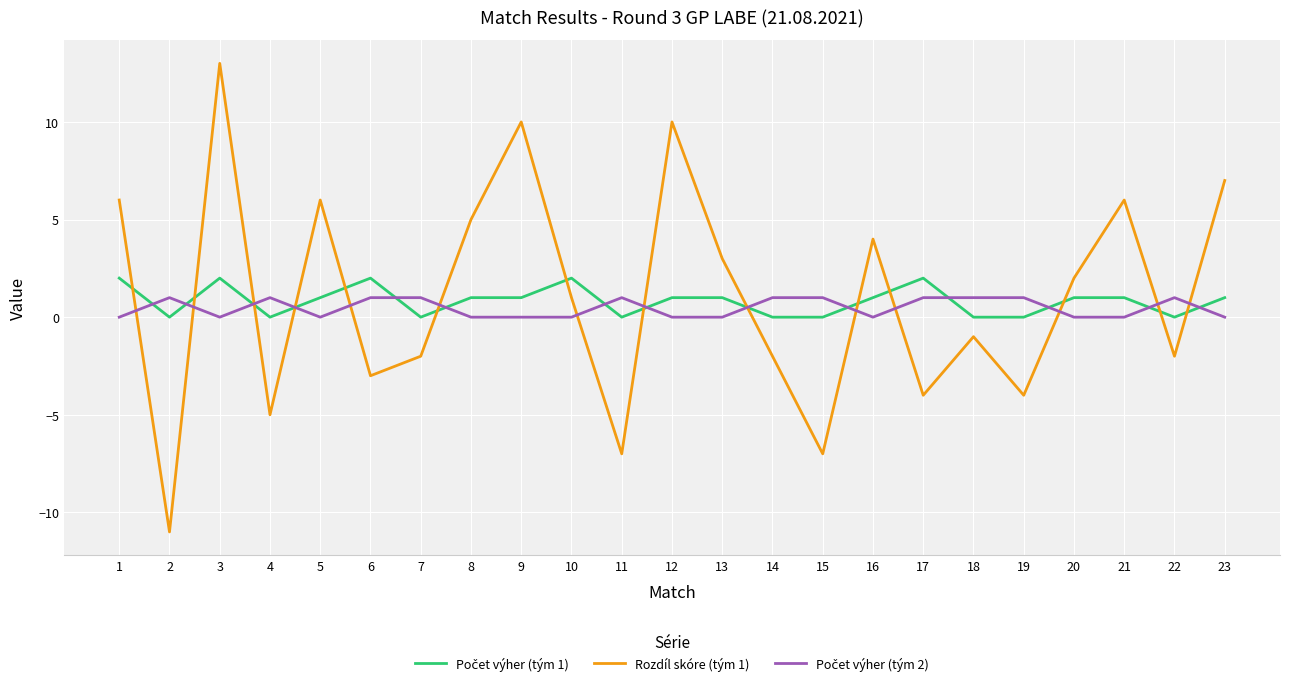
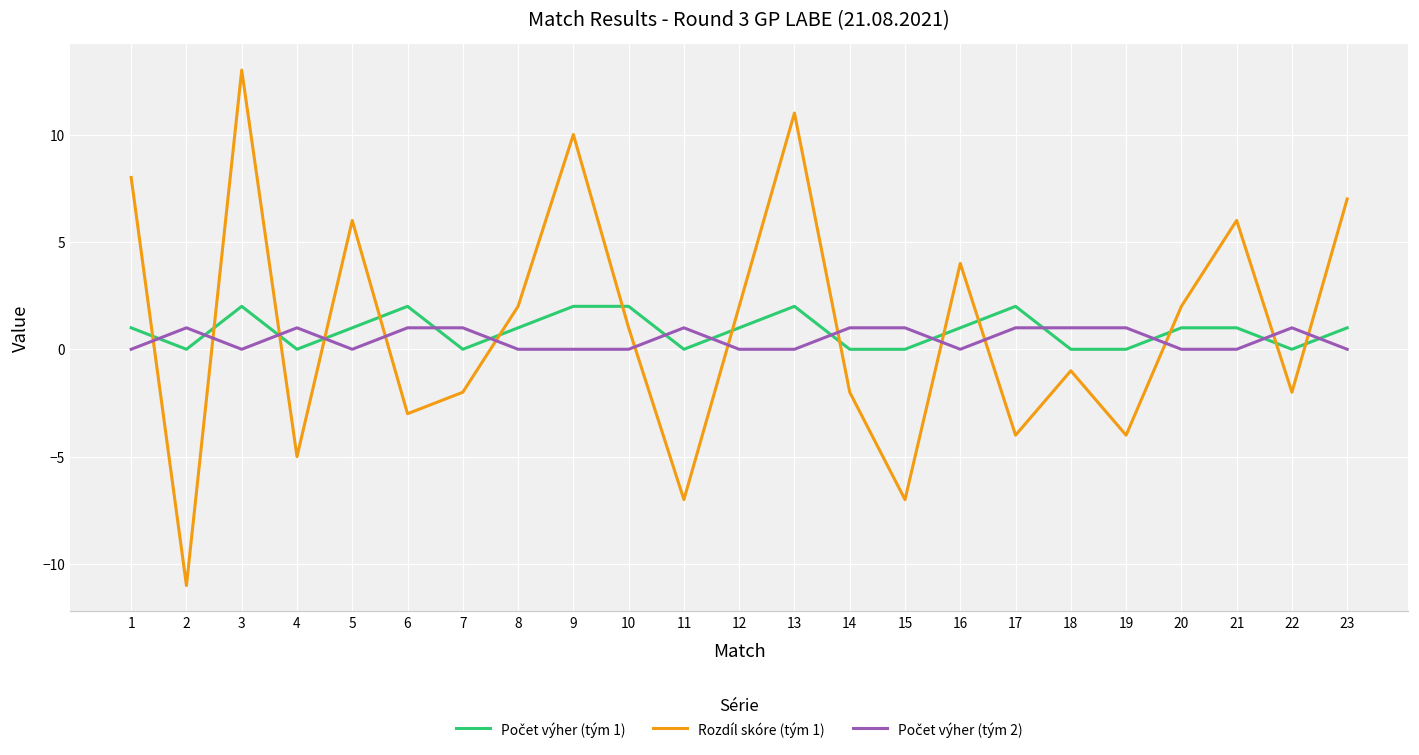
Počet výher (tým 1), 1: 2 -> 1
Rozdíl skóre (tým 1), 1: 6 -> 8
Rozdíl skóre (tým 1), 8: 5 -> 2
Počet výher (tým 1), 9: 1 -> 2
Rozdíl skóre (tým 1), 12: 10 -> 2
Počet výher (tým 1), 13: 1 -> 2
Rozdíl skóre (tým 1), 13: 3 -> 11
